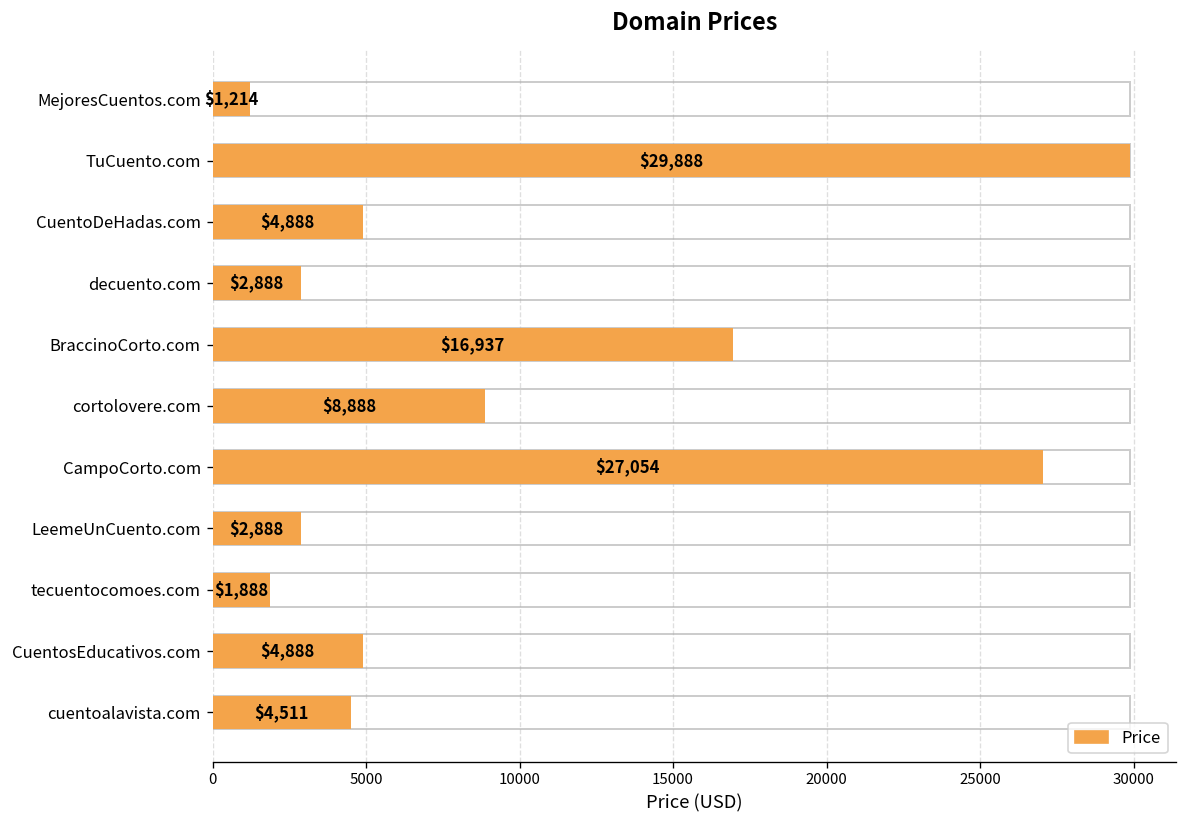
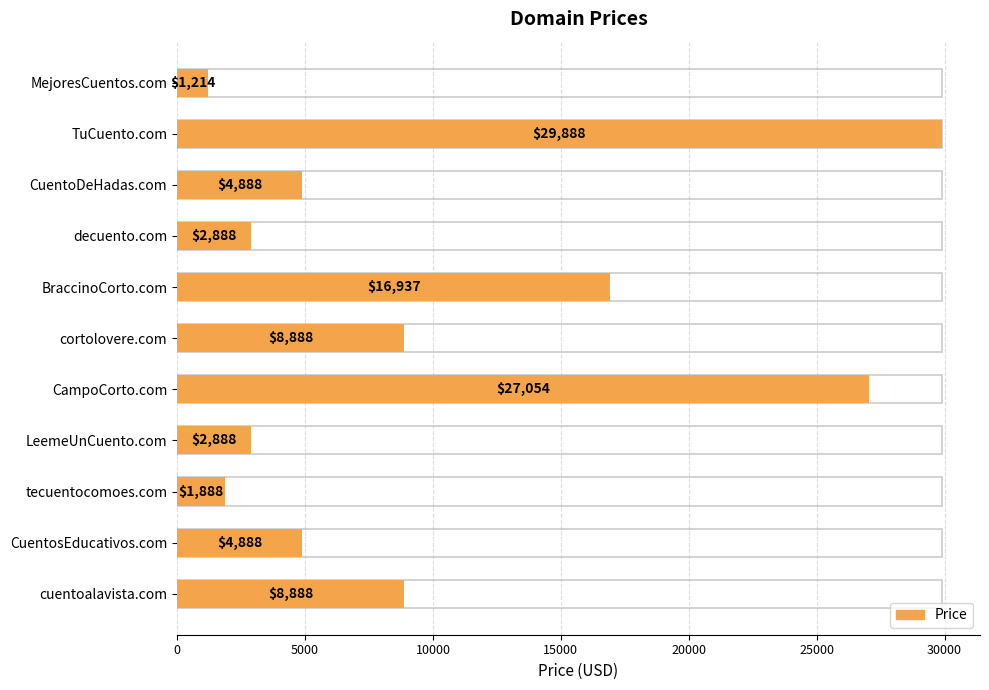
Price, cuentoalavista.com: $4,511 -> $8,888
